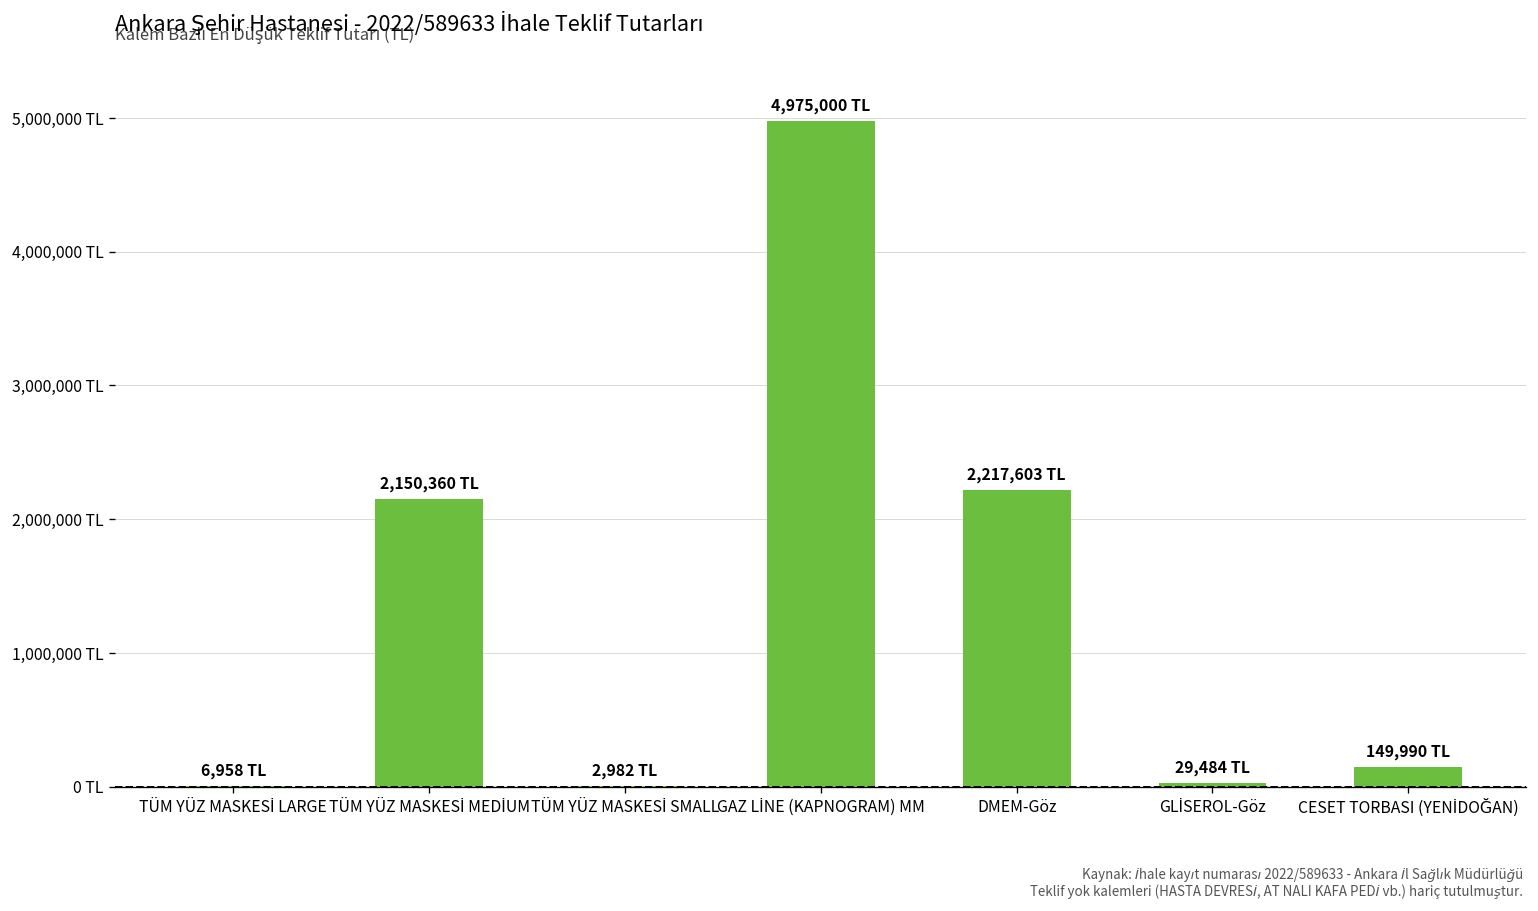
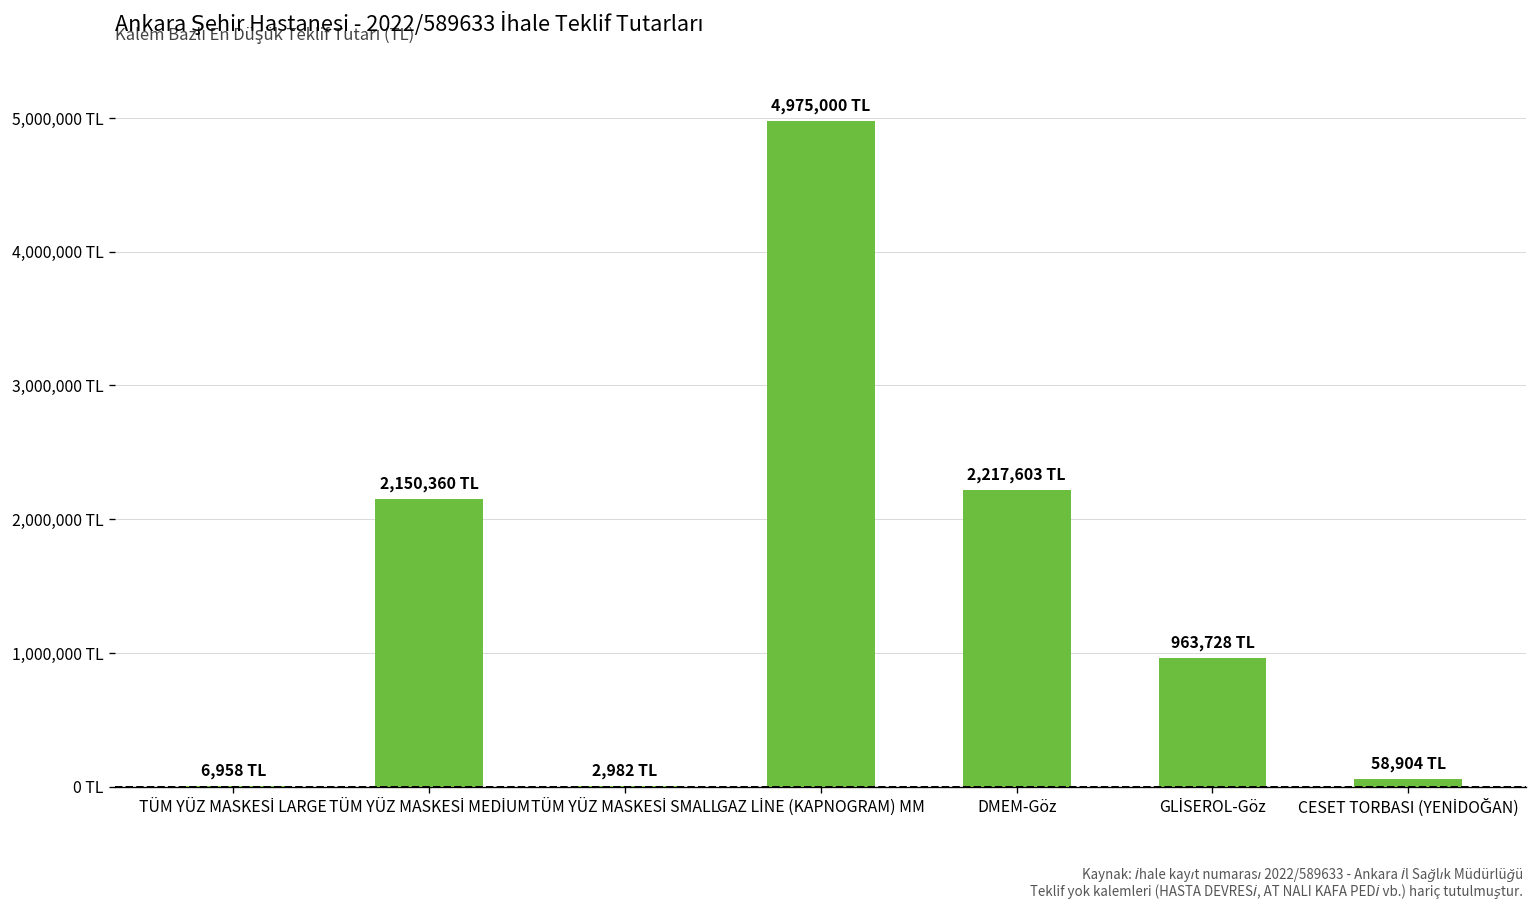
GLİSEROL-Göz: 29,484 -> 963,728
CESET TORBASI (YENİDOĞAN): 149,990 -> 58,904
